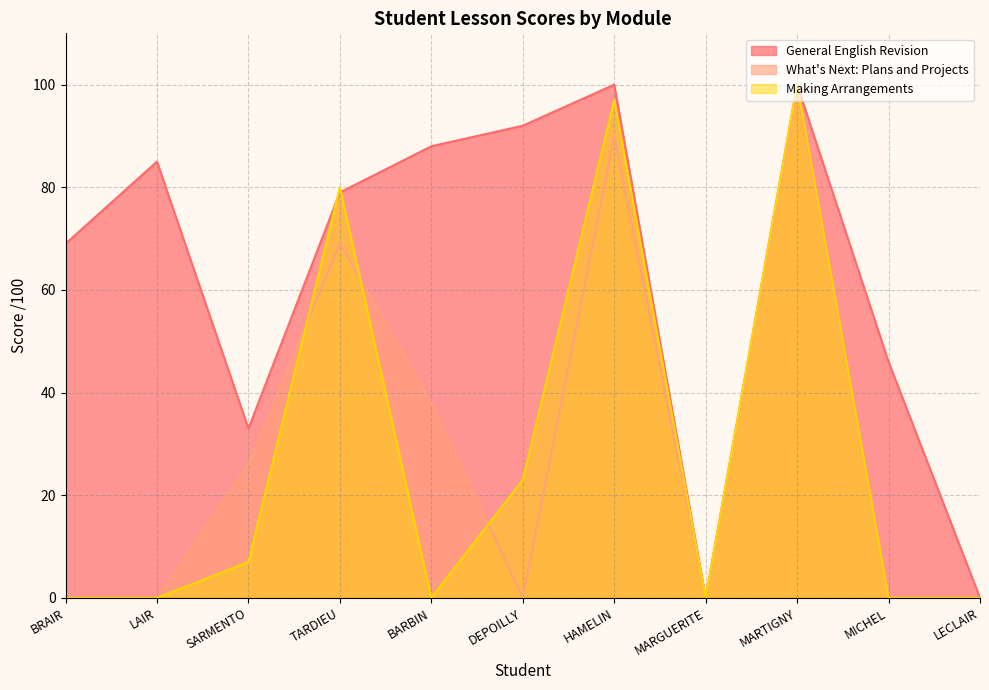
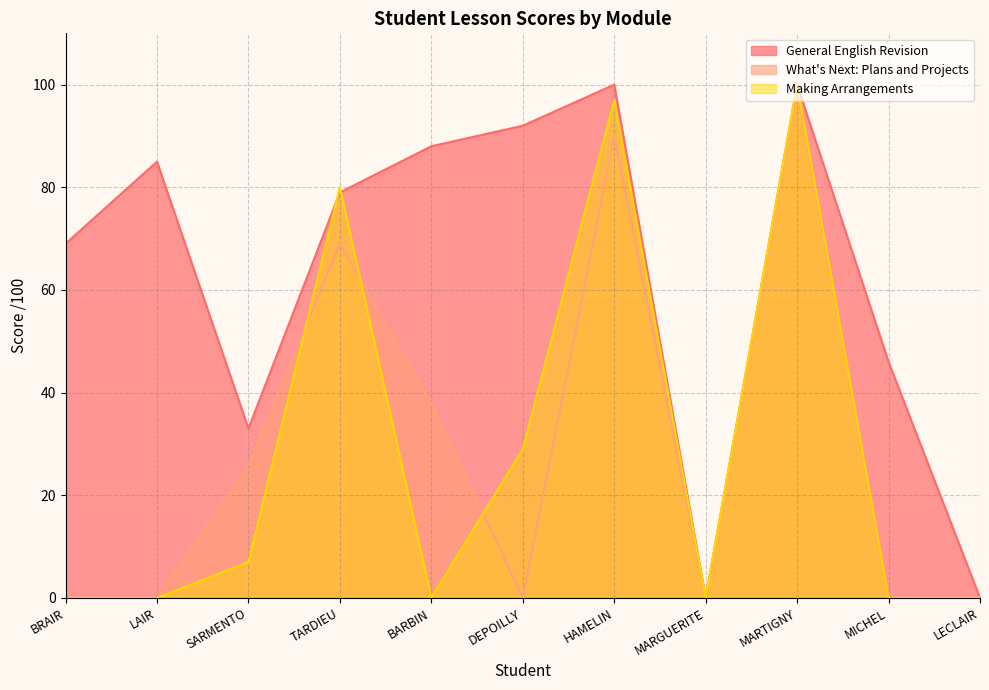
Making Arrangements, DEPOILLY: 23 -> 29
